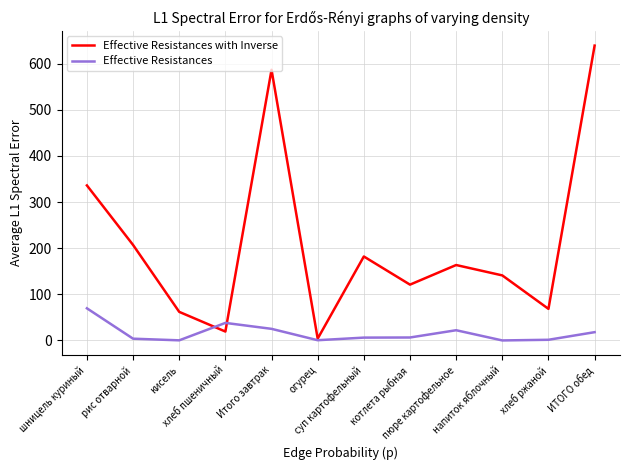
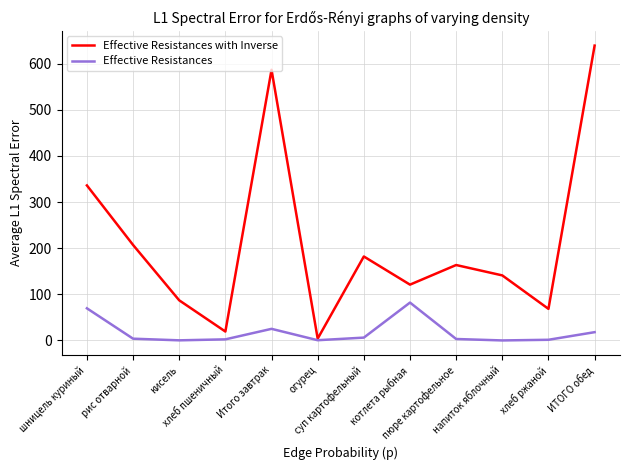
Effective Resistances with Inverse, кисель: 60 -> 90
Effective Resistances, хлеб пшеничный: 40 -> 0
Effective Resistances, котлета рыбная: 10 -> 80
Effective Resistances, пюре картофельное: 20 -> 0
